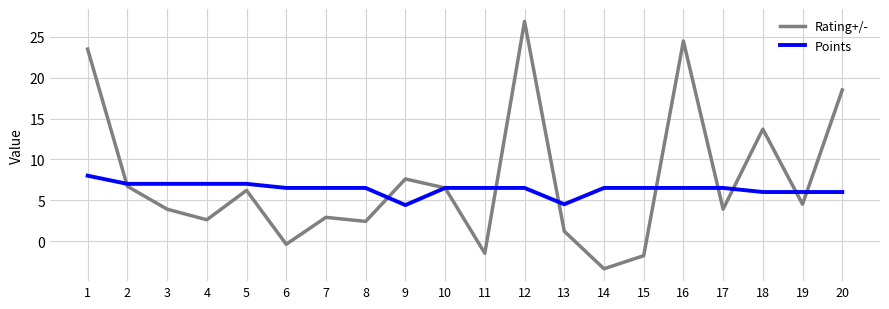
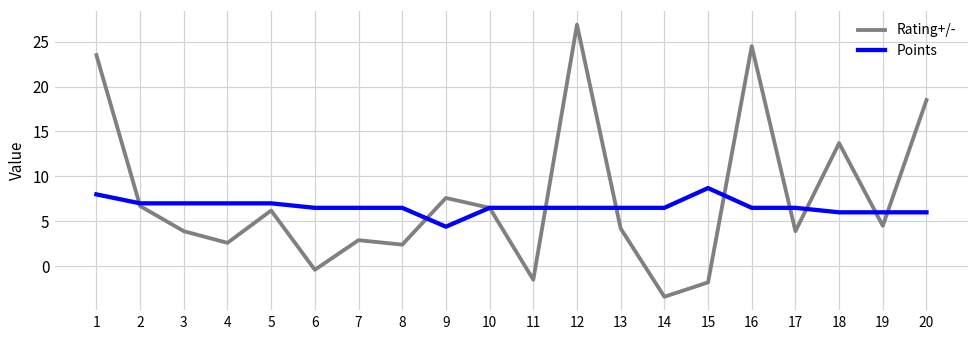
Rating+/-, 13: 1 -> 4
Points, 13: 5 -> 7
Points, 15: 7 -> 9
